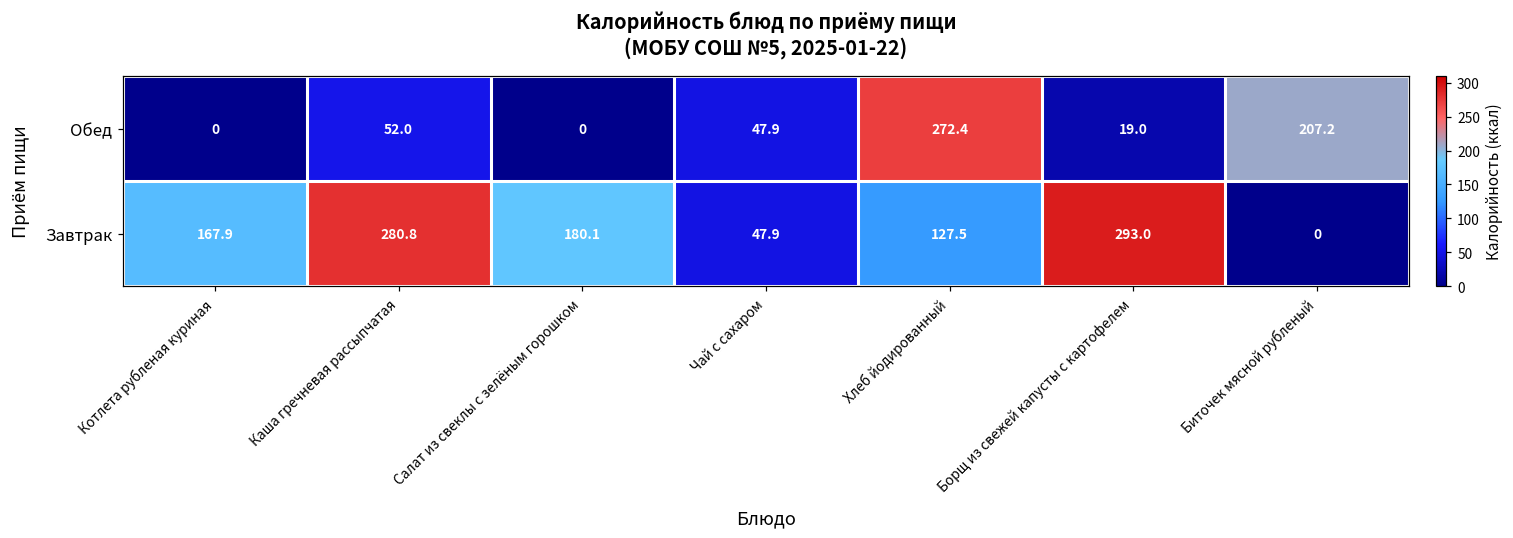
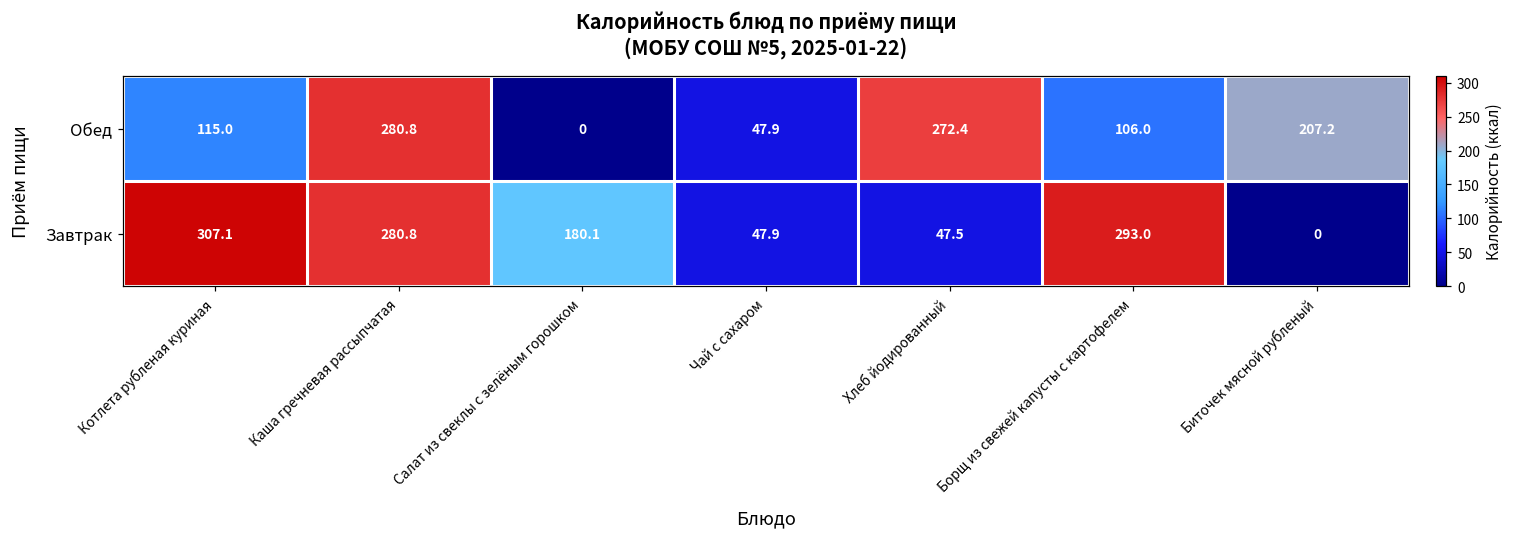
Обед, Котлета рубленая куриная: 0 -> 115.0
Обед, Каша гречневая рассыпчатая: 52.0 -> 280.8
Обед, Борщ из свежей капусты с картофелем: 19.0 -> 106.0
Завтрак, Котлета рубленая куриная: 167.9 -> 307.1
Завтрак, Хлеб йодированный: 127.5 -> 47.5
